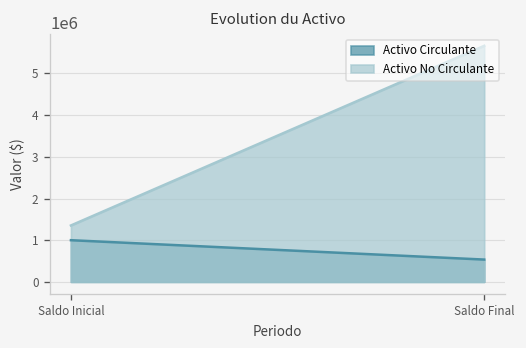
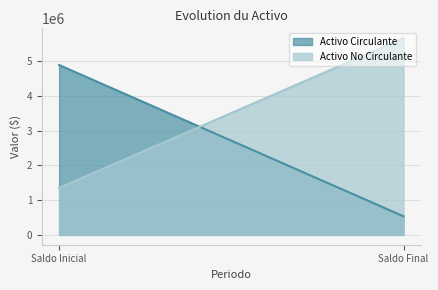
Activo Circulante, Saldo Inicial: 1000000 -> 4900000
